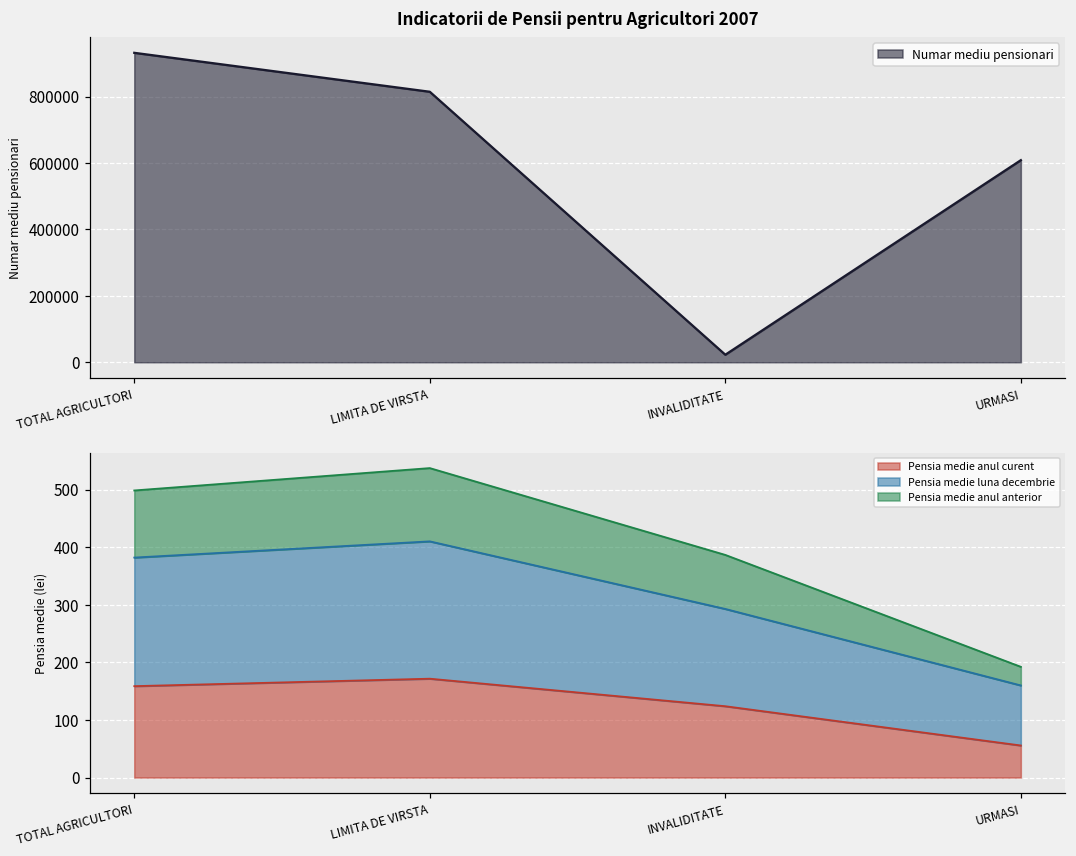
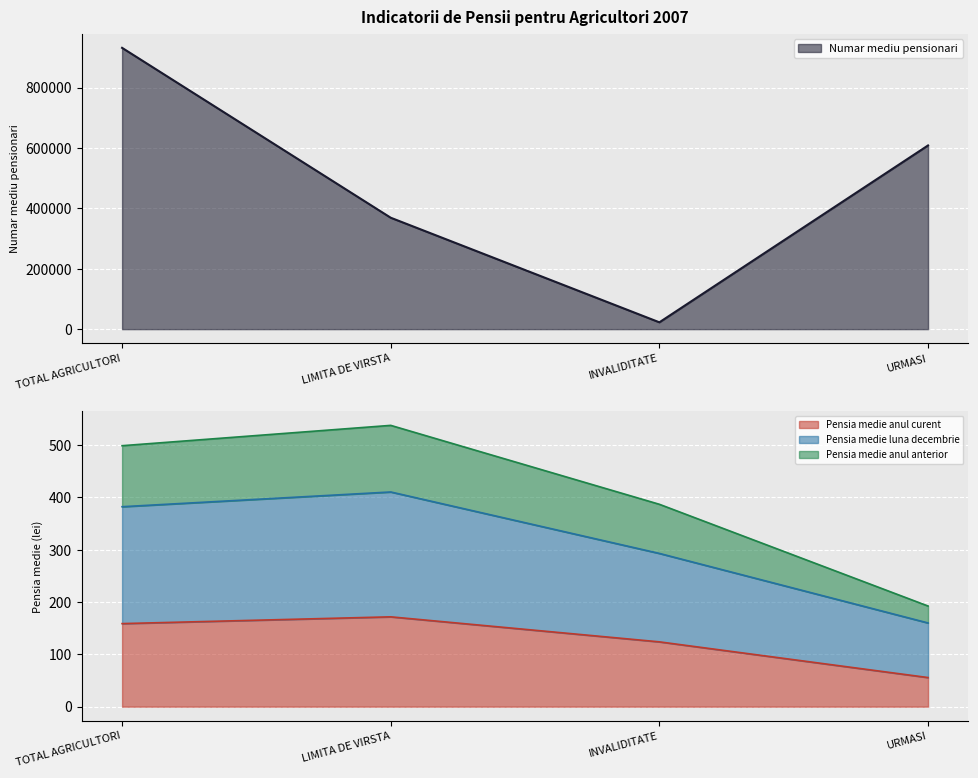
Indicatorii de Pensii pentru Agricultori 2007, LIMITA DE VIRSTA: 810000 -> 370000
